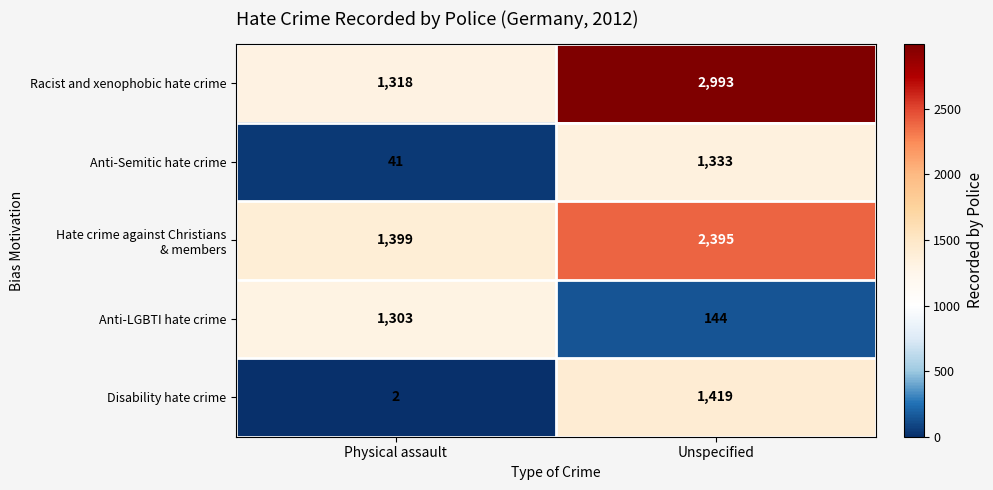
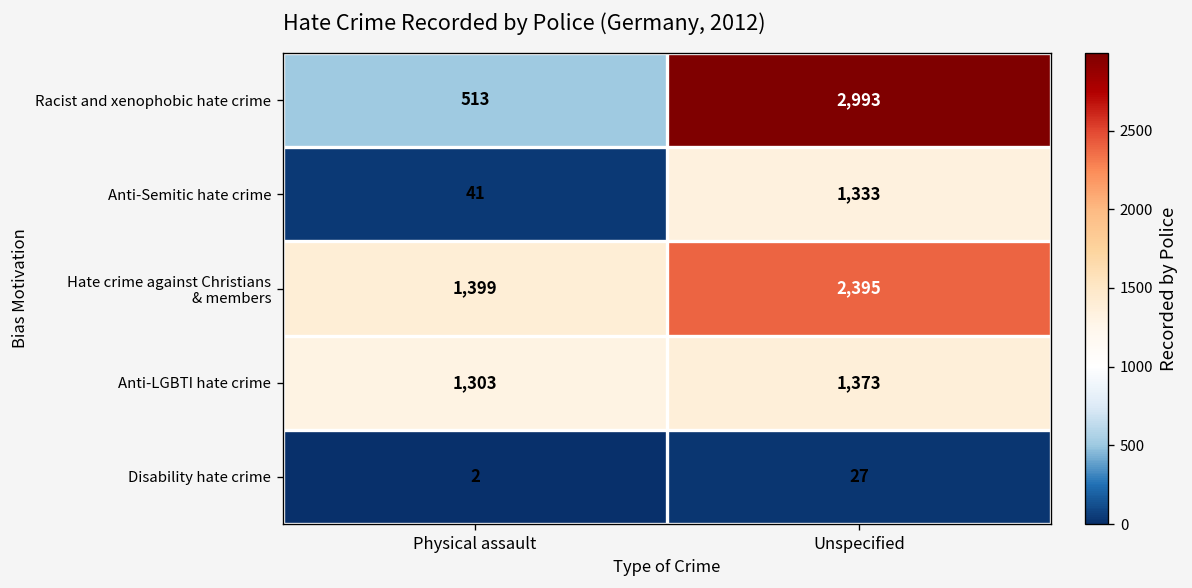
Racist and xenophobic hate crime, Physical assault: 1,318 -> 513
Anti-LGBTI hate crime, Unspecified: 144 -> 1,373
Disability hate crime, Unspecified: 1,419 -> 27
